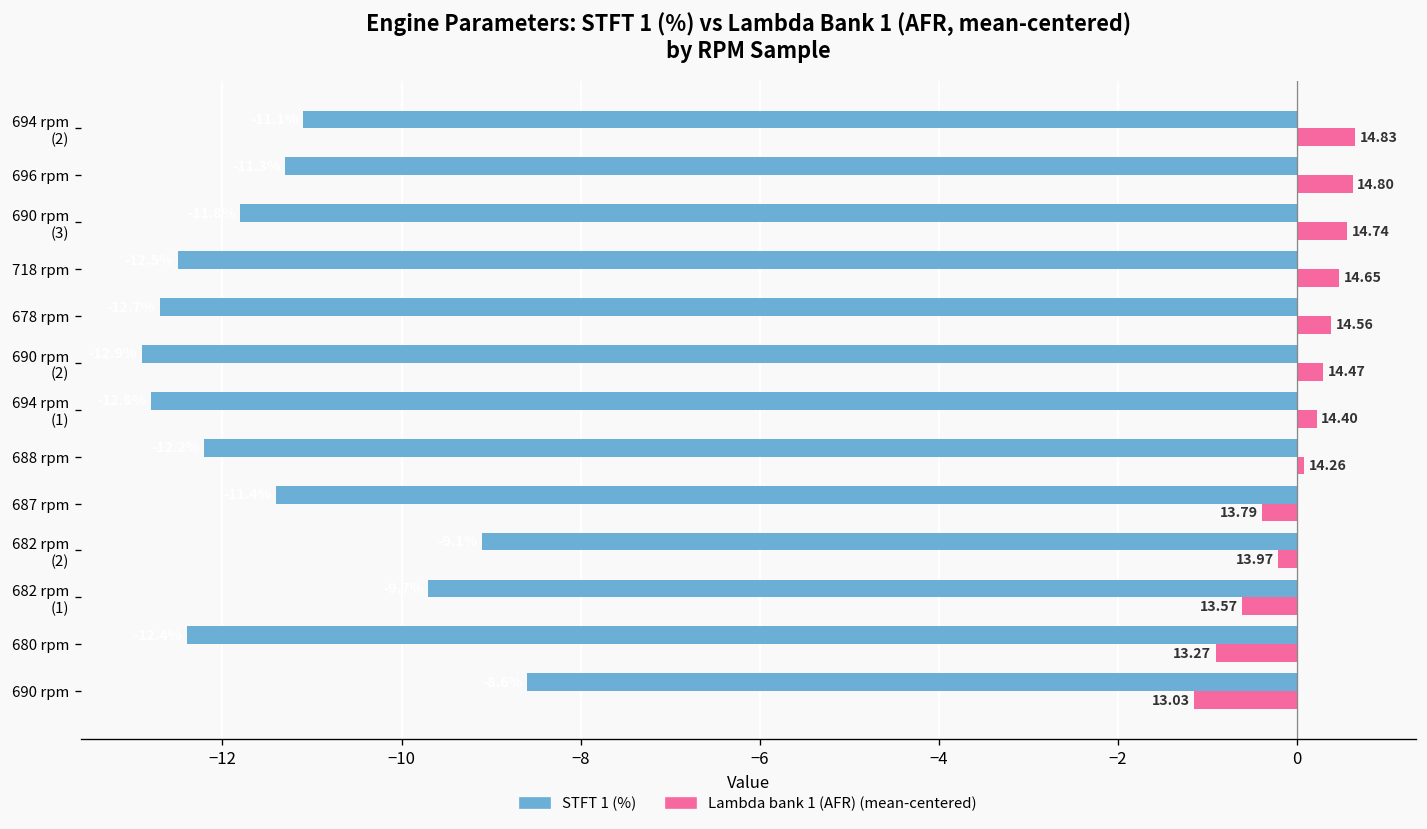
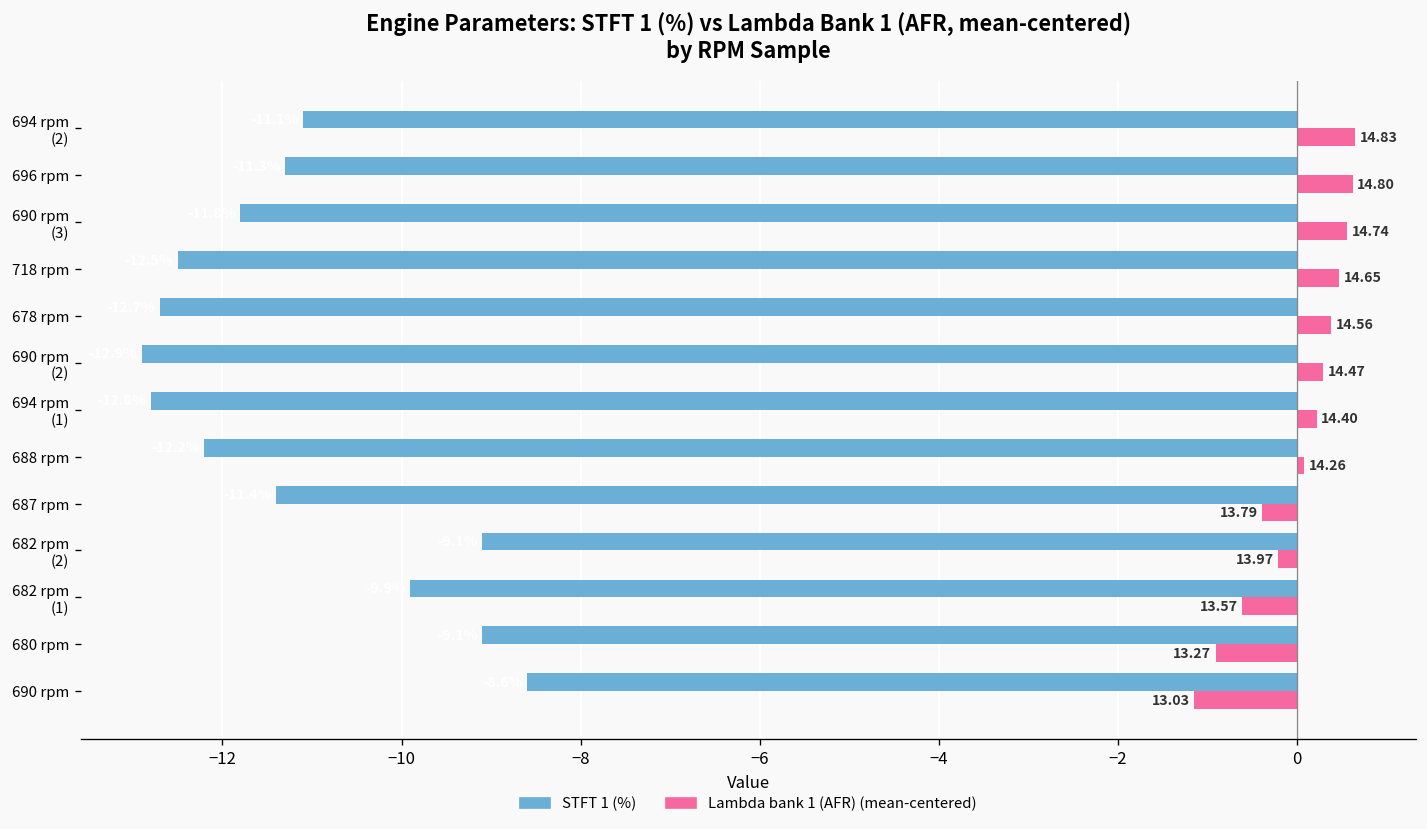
STFT 1 (%), 682 rpm (1): -9.7 -> -9.9
STFT 1 (%), 680 rpm: -12.4 -> -9.1
